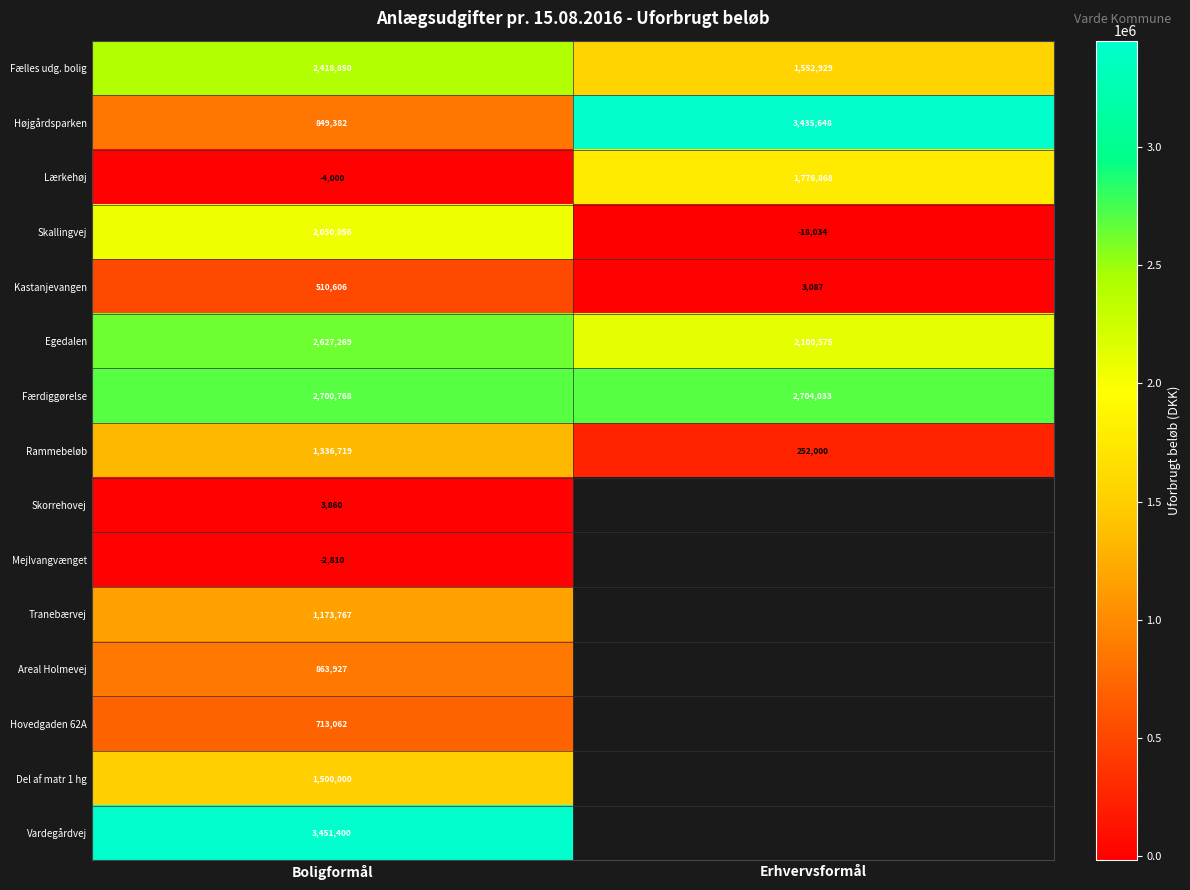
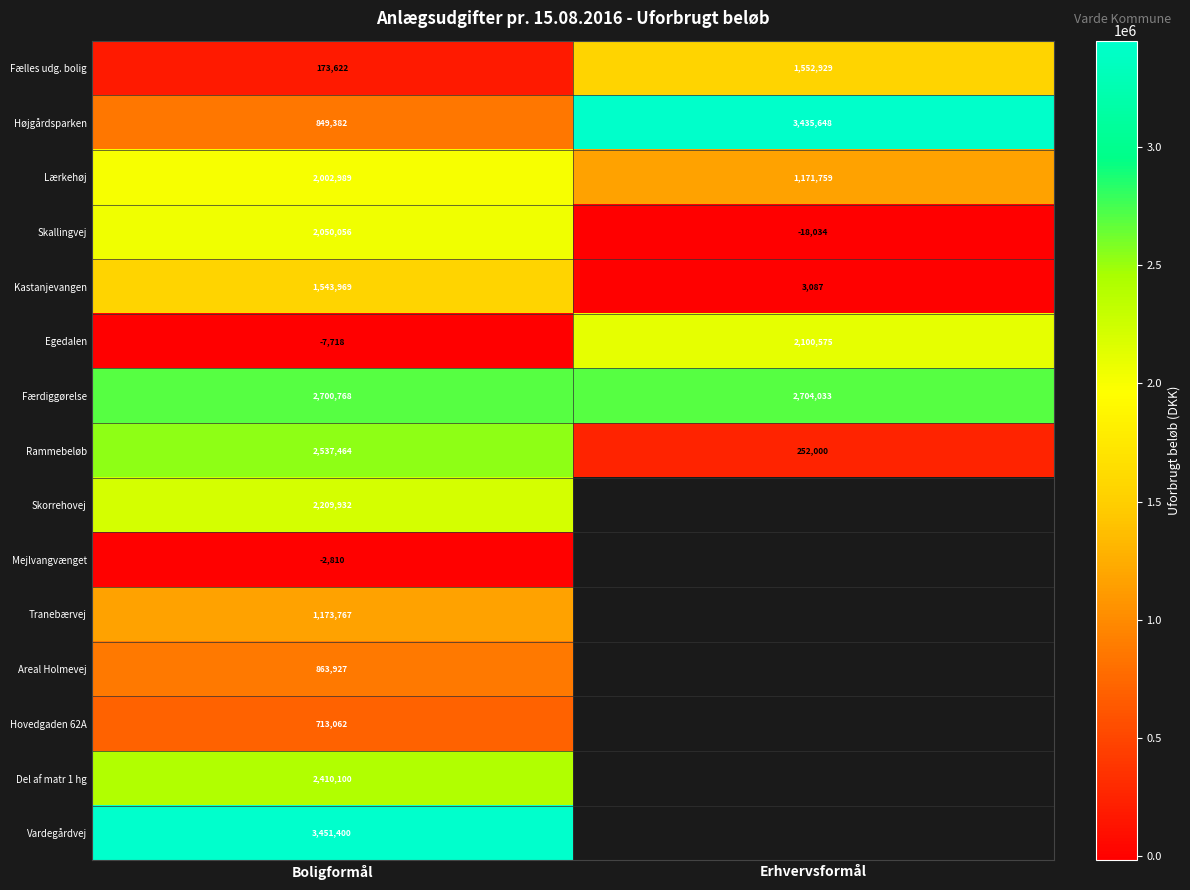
Fælles udg. bolig, Boligformål: 2,418,850 -> 173,622
Lærkehøj, Boligformål: -4,000 -> 2,002,989
Lærkehøj, Erhvervsformål: 1,776,868 -> 1,171,759
Kastanjevangen, Boligformål: 510,606 -> 1,543,969
Egedalen, Boligformål: 2,627,269 -> -7,718
Rammebeløb, Boligformål: 1,336,719 -> 2,537,464
Skorrehovej, Boligformål: 3,860 -> 2,209,932
Del af matr 1 hg, Boligformål: 1,500,000 -> 2,410,100
